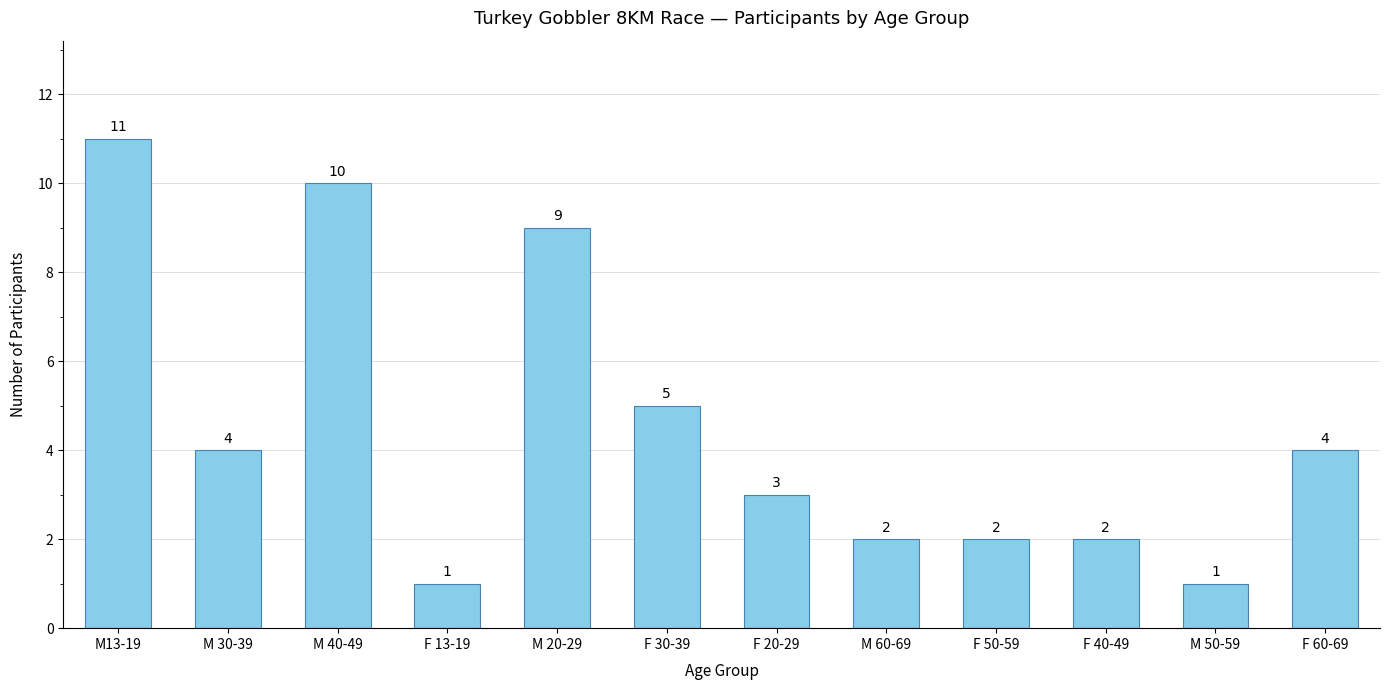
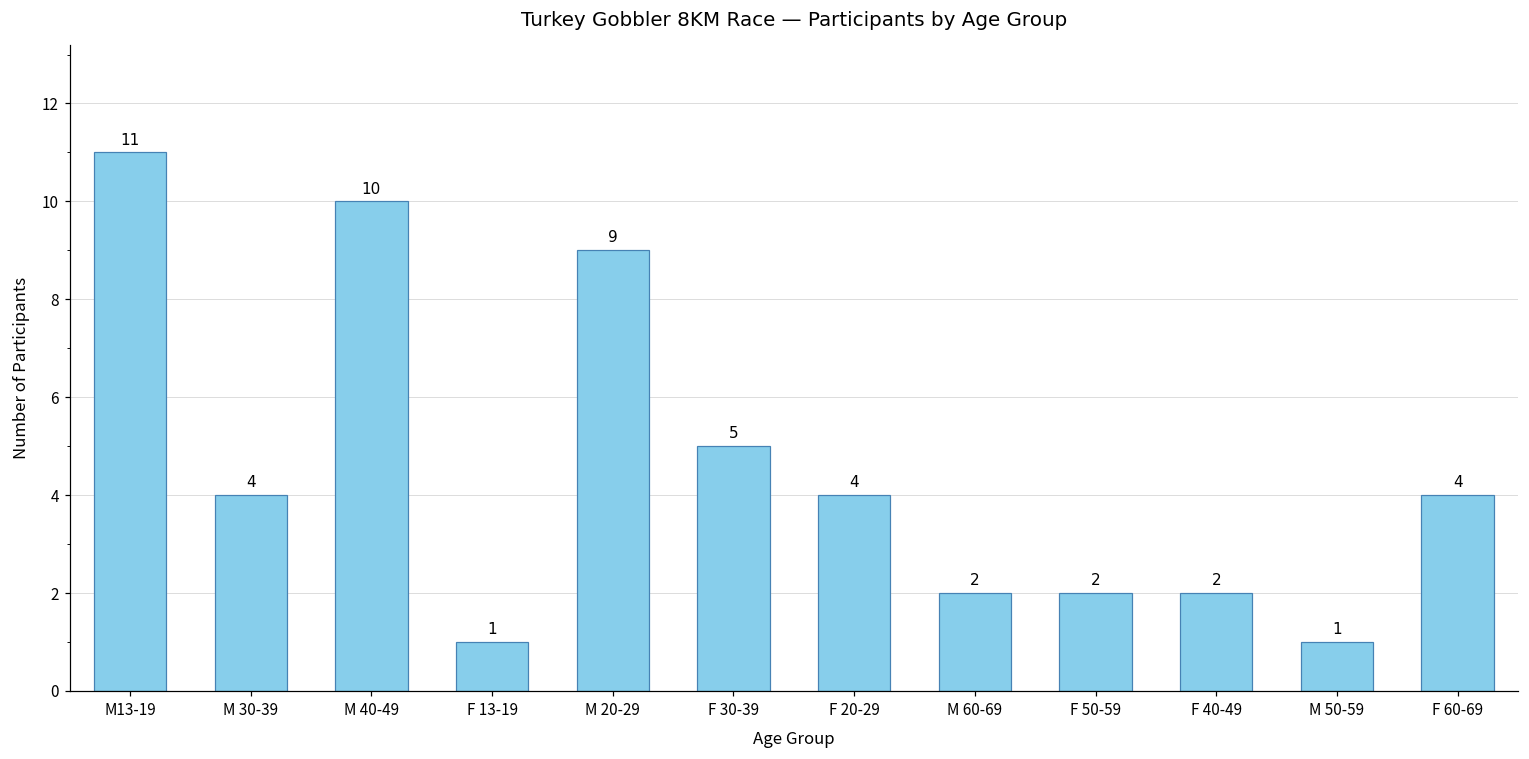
F 20-29: 3 -> 4
